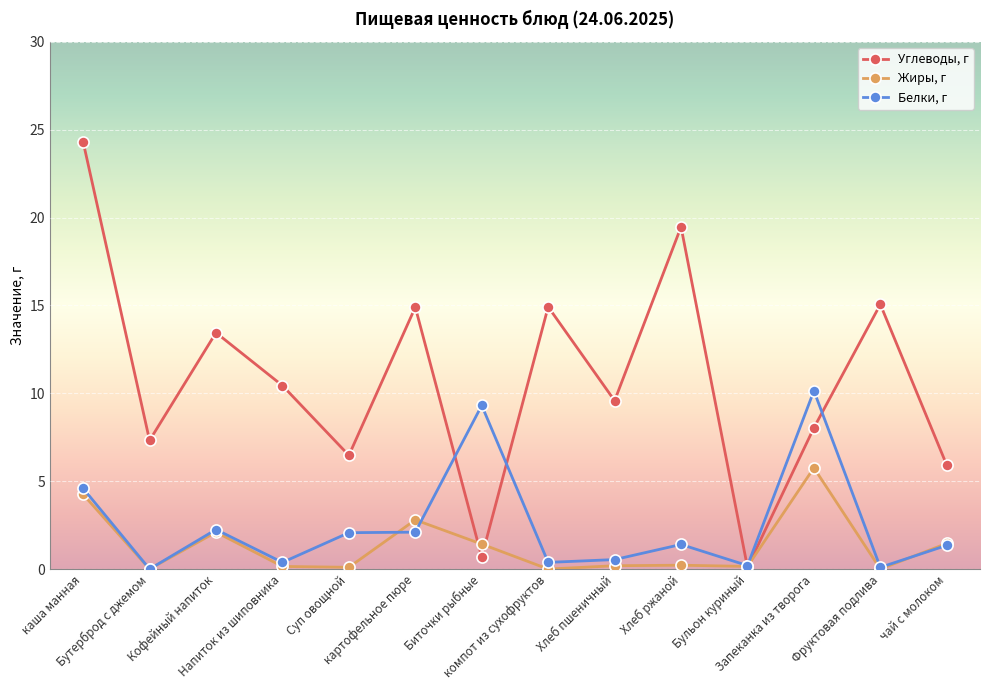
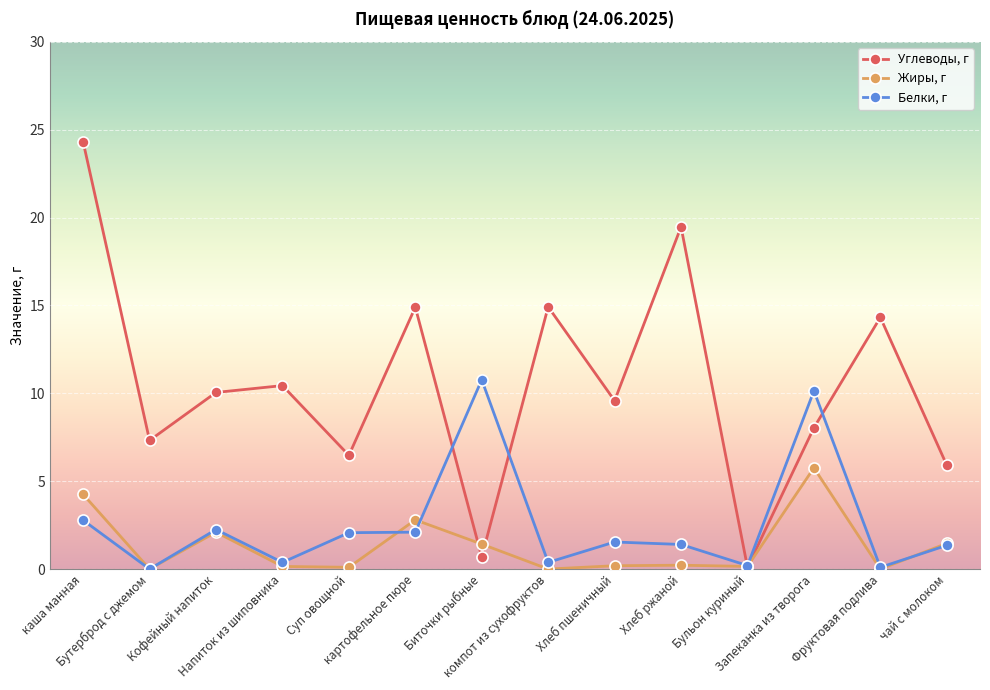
Белки, г, каша манная: 4.6 -> 2.8
Углеводы, г, Кофейный напиток: 13.5 -> 10.1
Белки, г, Биточки рыбные: 9.3 -> 10.8
Белки, г, Хлеб пшеничный: 0.5 -> 1.5
Углеводы, г, Фруктовая подлива: 15.1 -> 14.3
